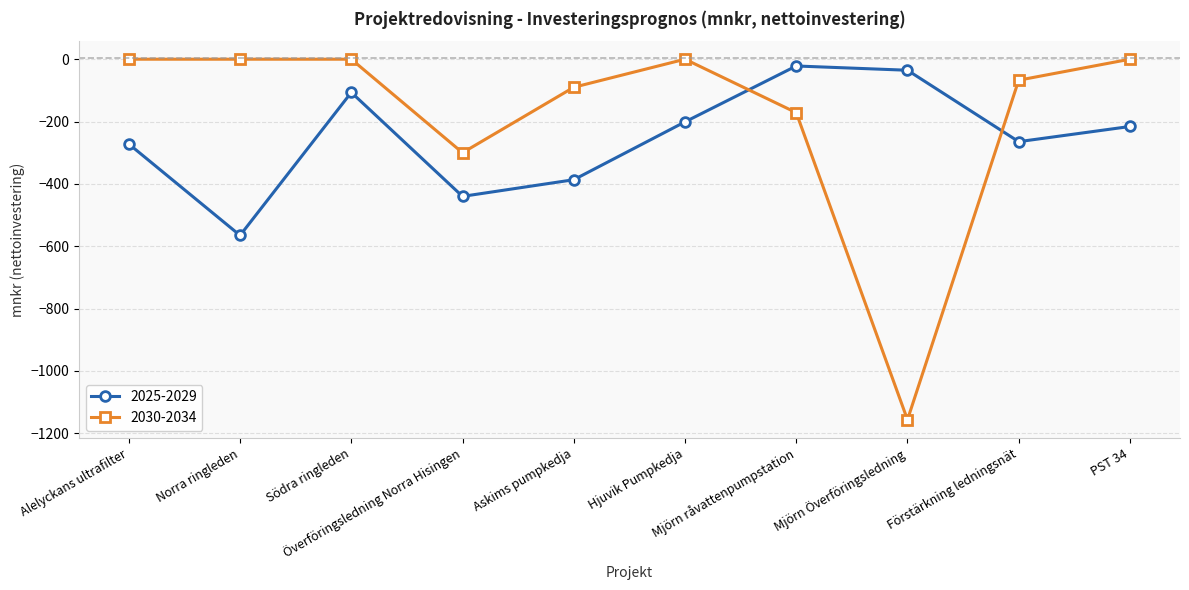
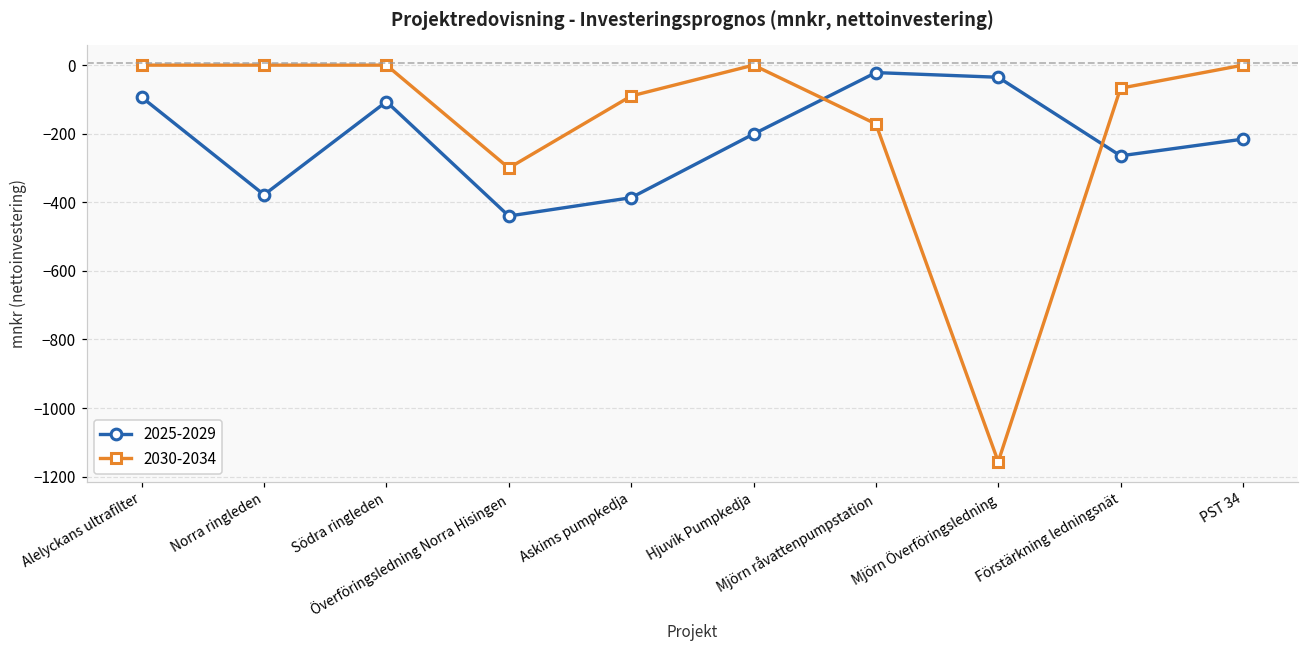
2025-2029, Alelyckans ultrafilter: -270 -> -90
2025-2029, Norra ringleden: -570 -> -380
